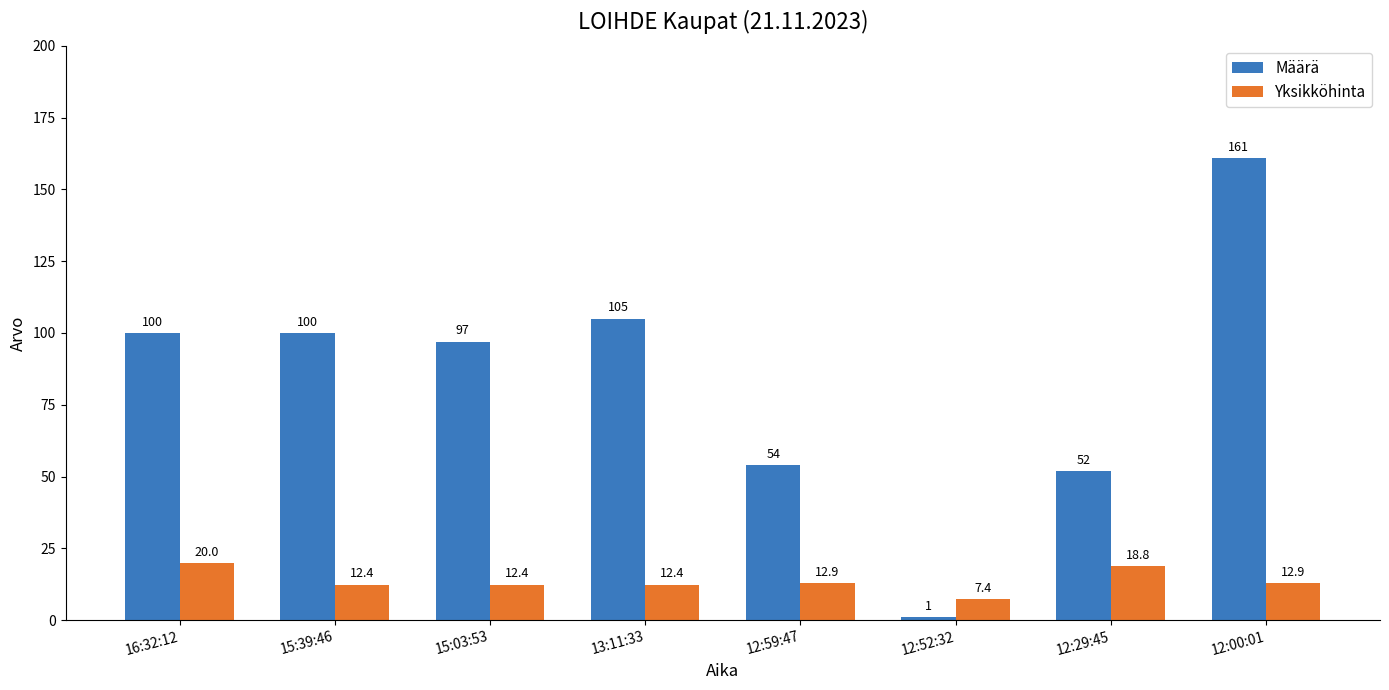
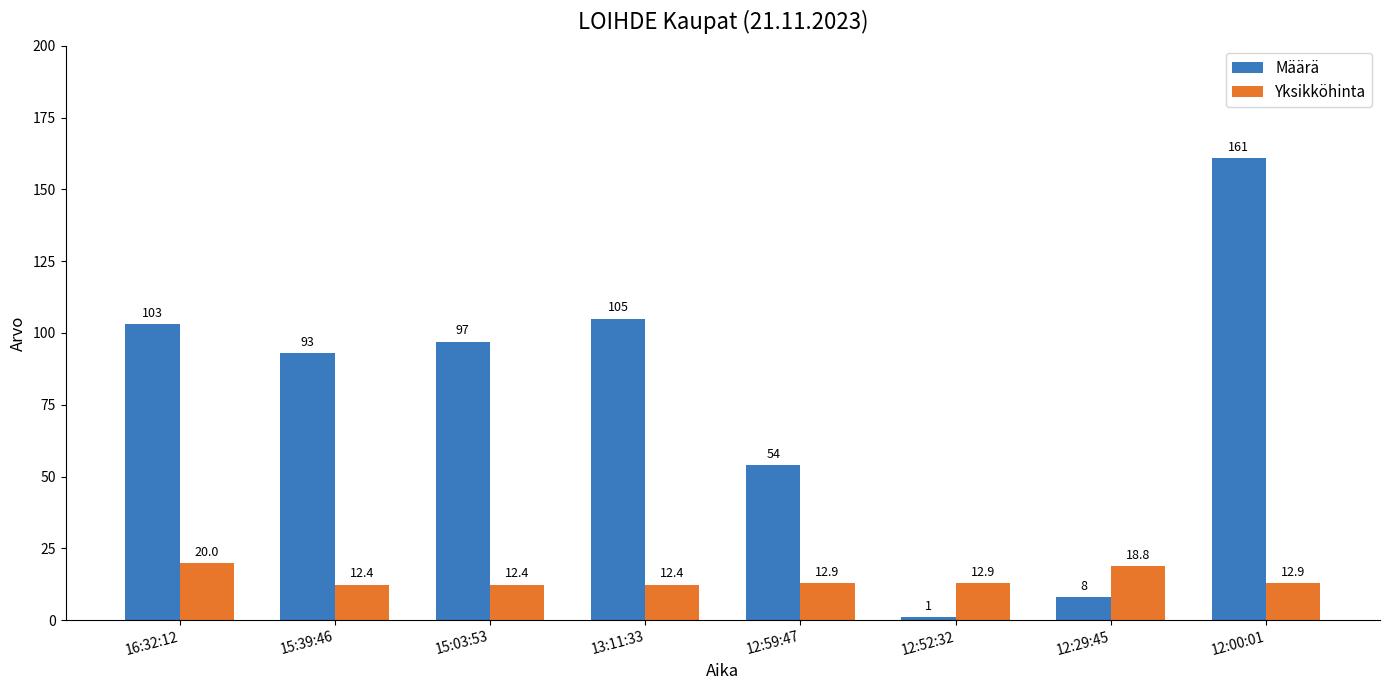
Määrä, 16:32:12: 100 -> 103
Määrä, 15:39:46: 100 -> 93
Yksikköhinta, 12:52:32: 7.4 -> 12.9
Määrä, 12:29:45: 52 -> 8
